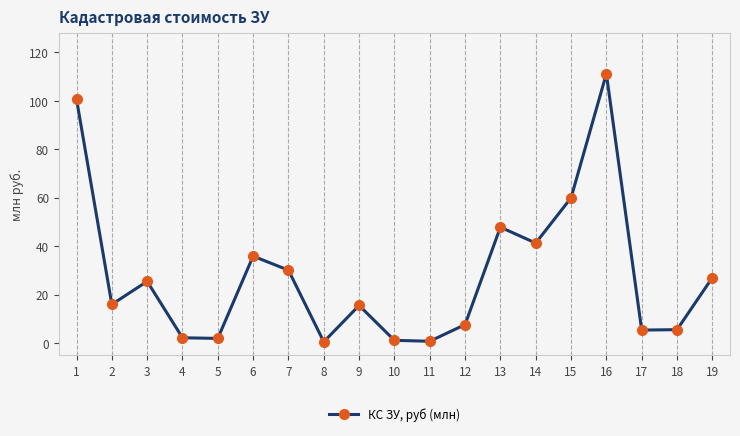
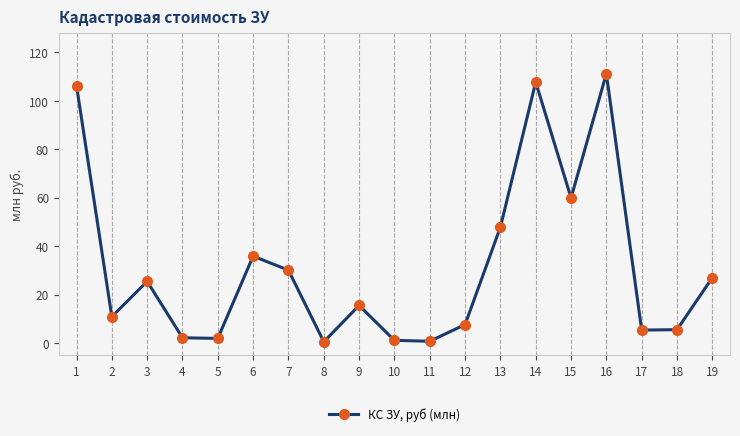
1: 101 -> 106
2: 16 -> 11
14: 41 -> 108
